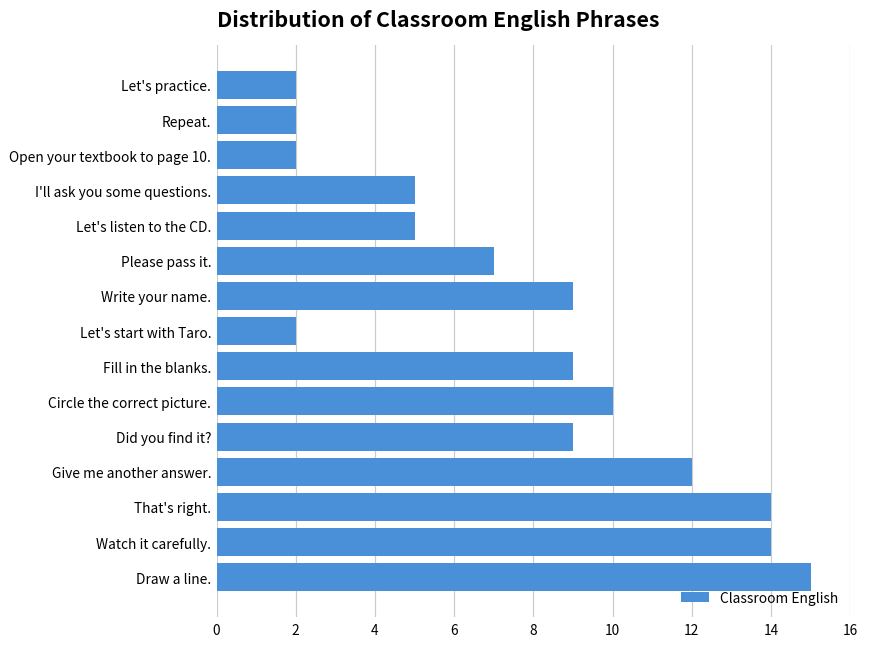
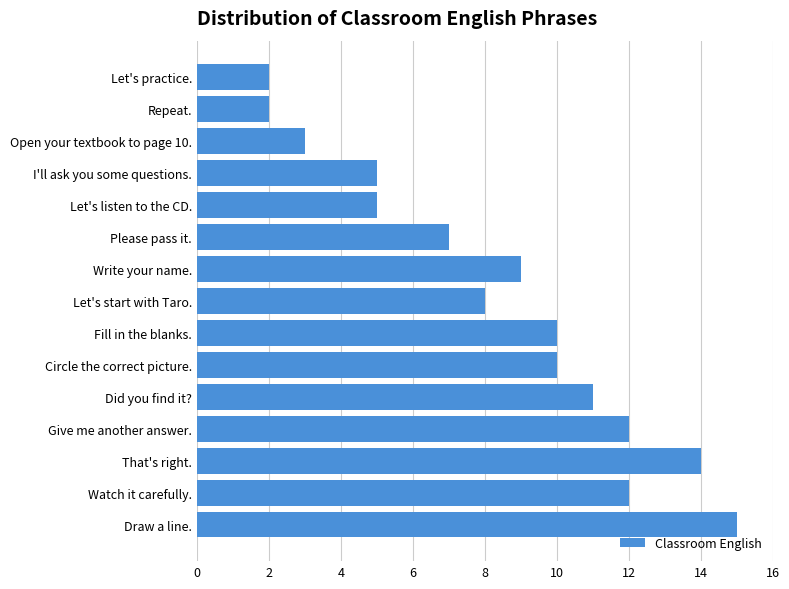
Open your textbook to page 10.: 2 -> 3
Let's start with Taro.: 2 -> 8
Fill in the blanks.: 9 -> 10
Did you find it?: 9 -> 11
Watch it carefully.: 14 -> 12
